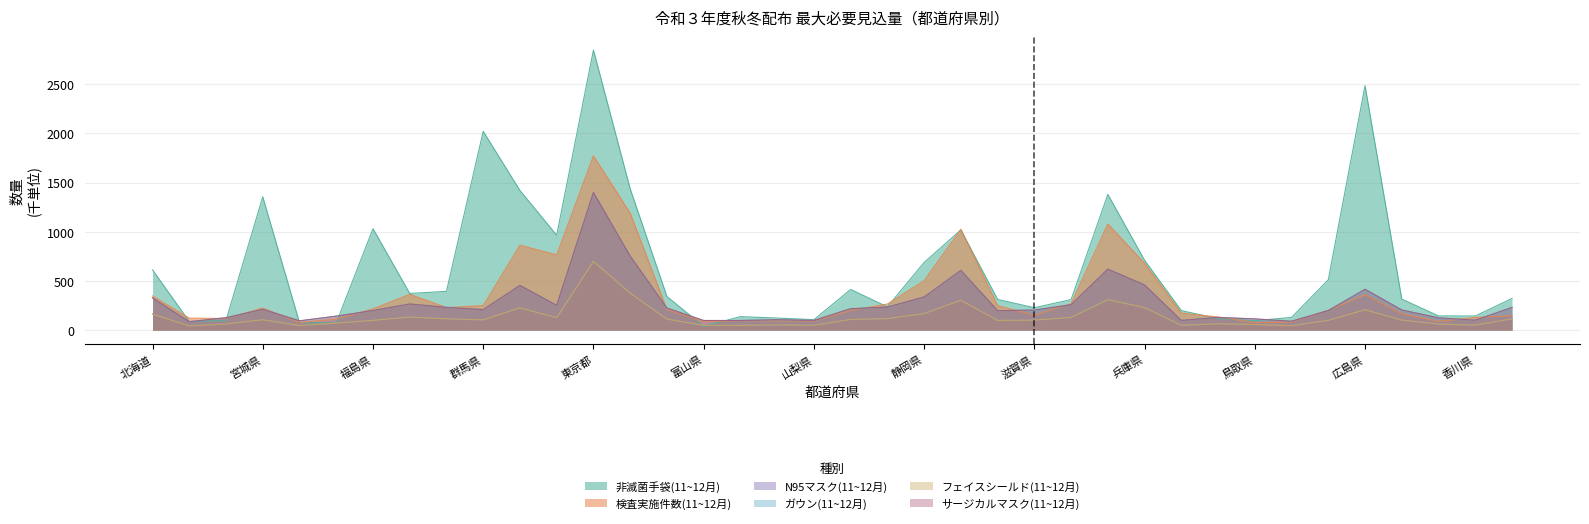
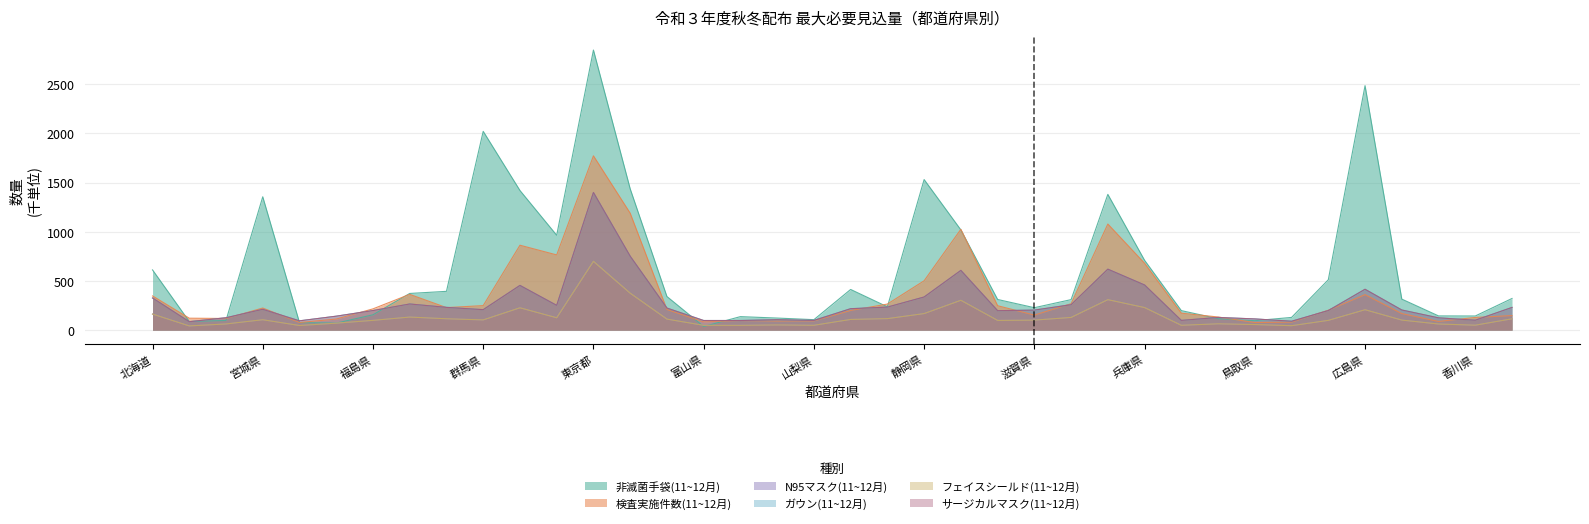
非滅菌手袋(11~12月), 福島県: 1000 -> 200
非滅菌手袋(11~12月), 静岡県: 700 -> 1500
